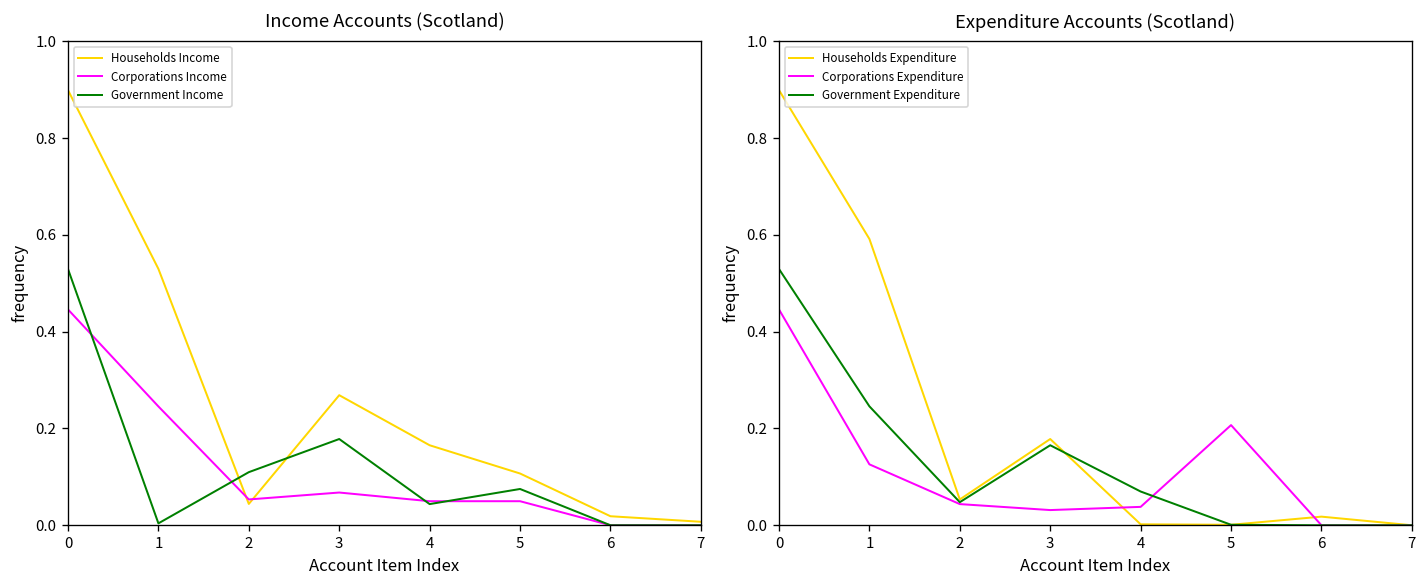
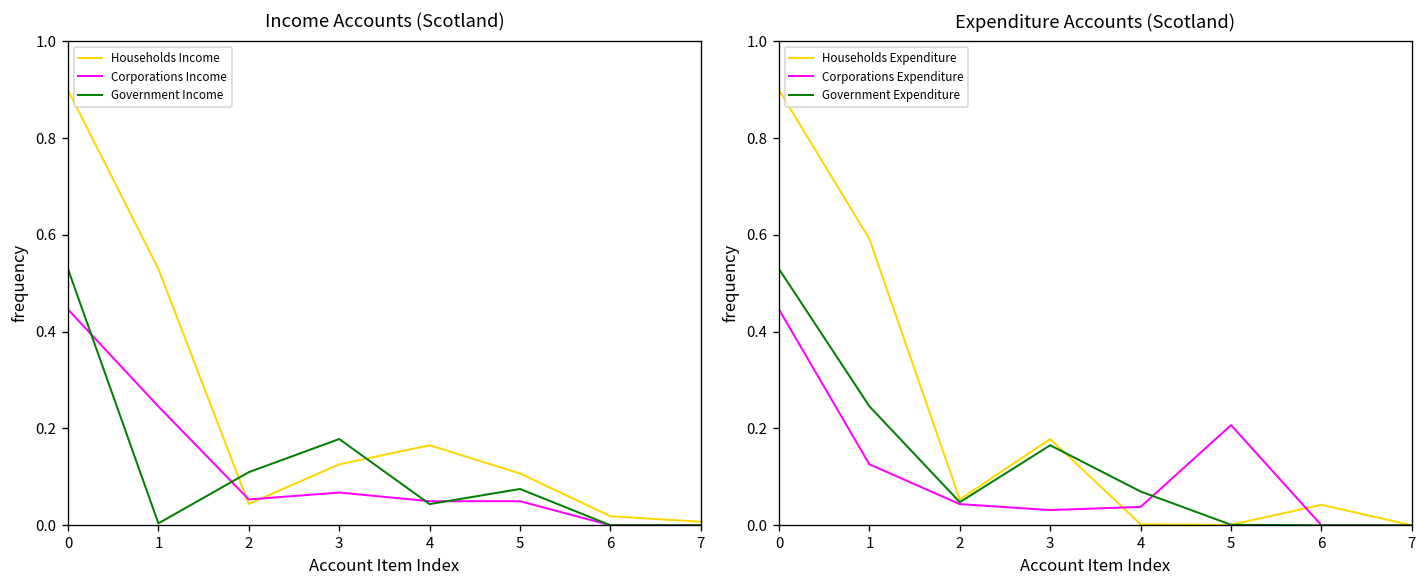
Income Accounts (Scotland), Households Income, 3: 0.27 -> 0.13
Expenditure Accounts (Scotland), Households Expenditure, 6: 0.02 -> 0.04
